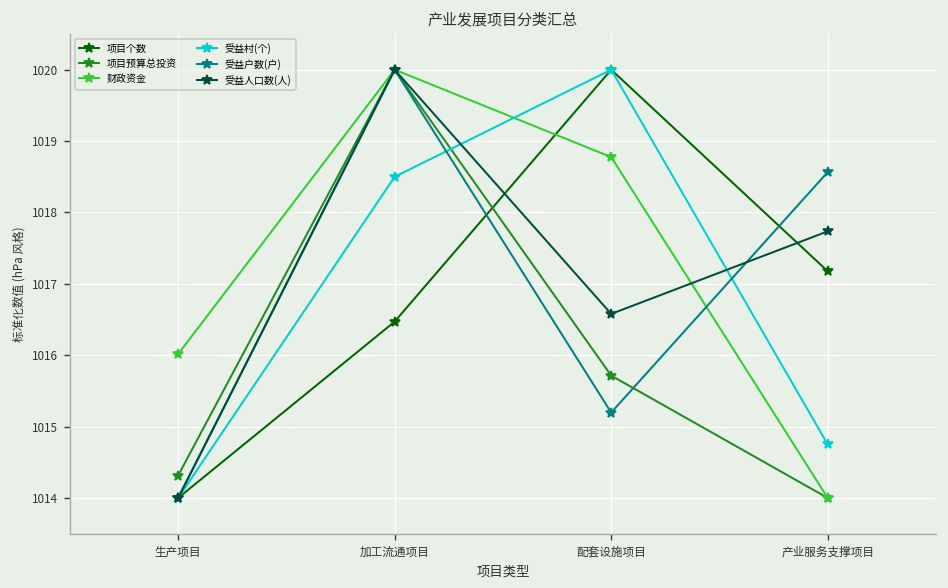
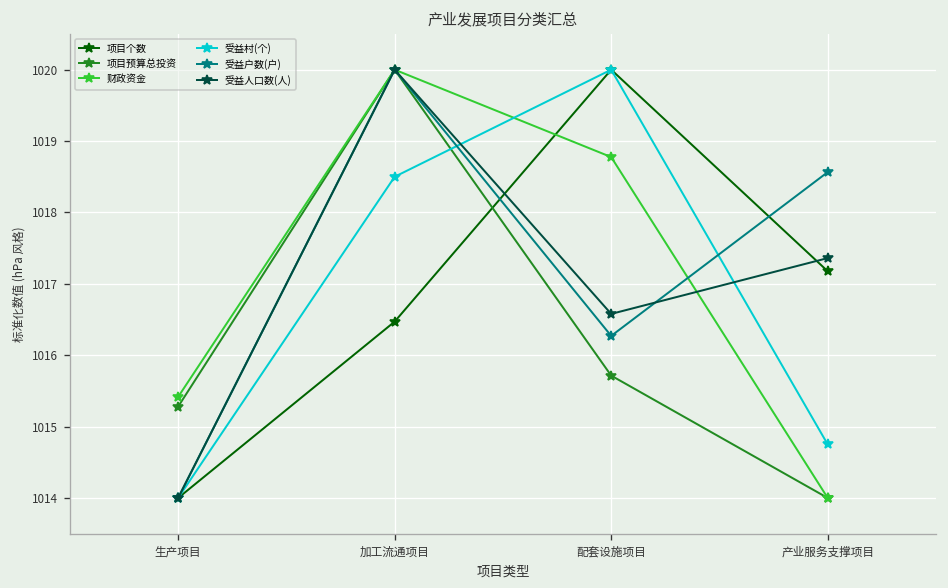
项目预算总投资, 生产项目: 1014.3 -> 1015.3
财政资金, 生产项目: 1016.0 -> 1015.4
受益户数(户), 配套设施项目: 1015.2 -> 1016.3
受益人口数(人), 产业服务支撑项目: 1017.7 -> 1017.4
